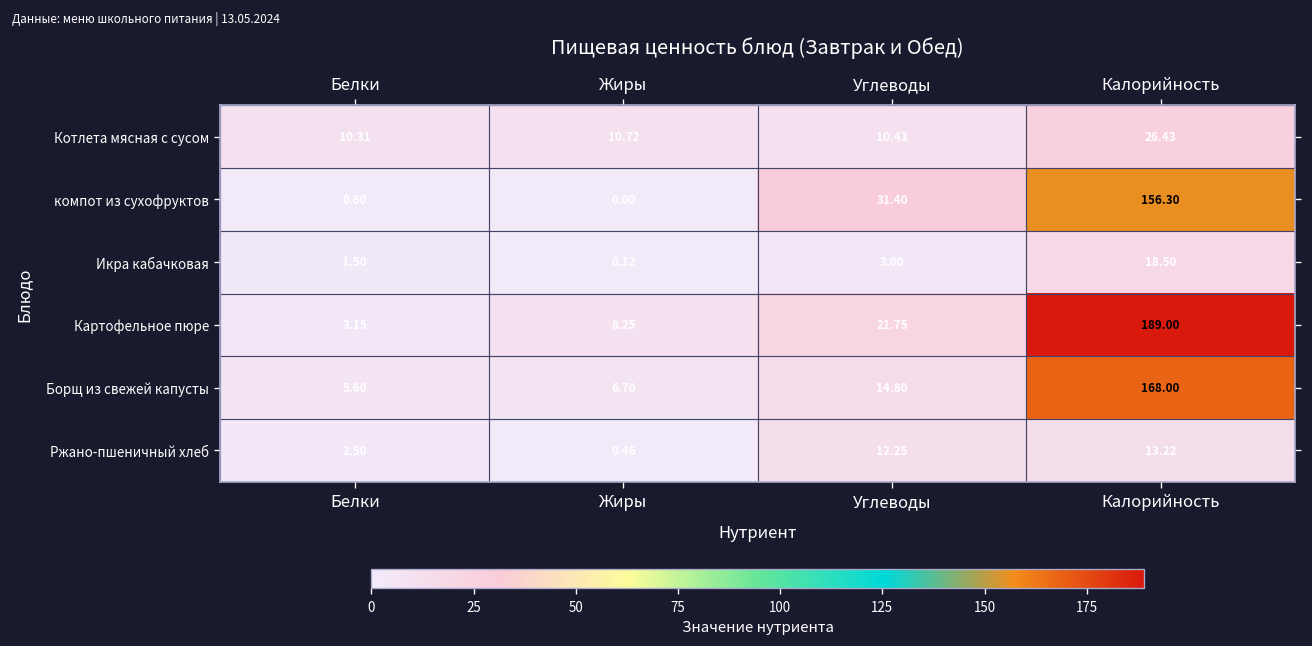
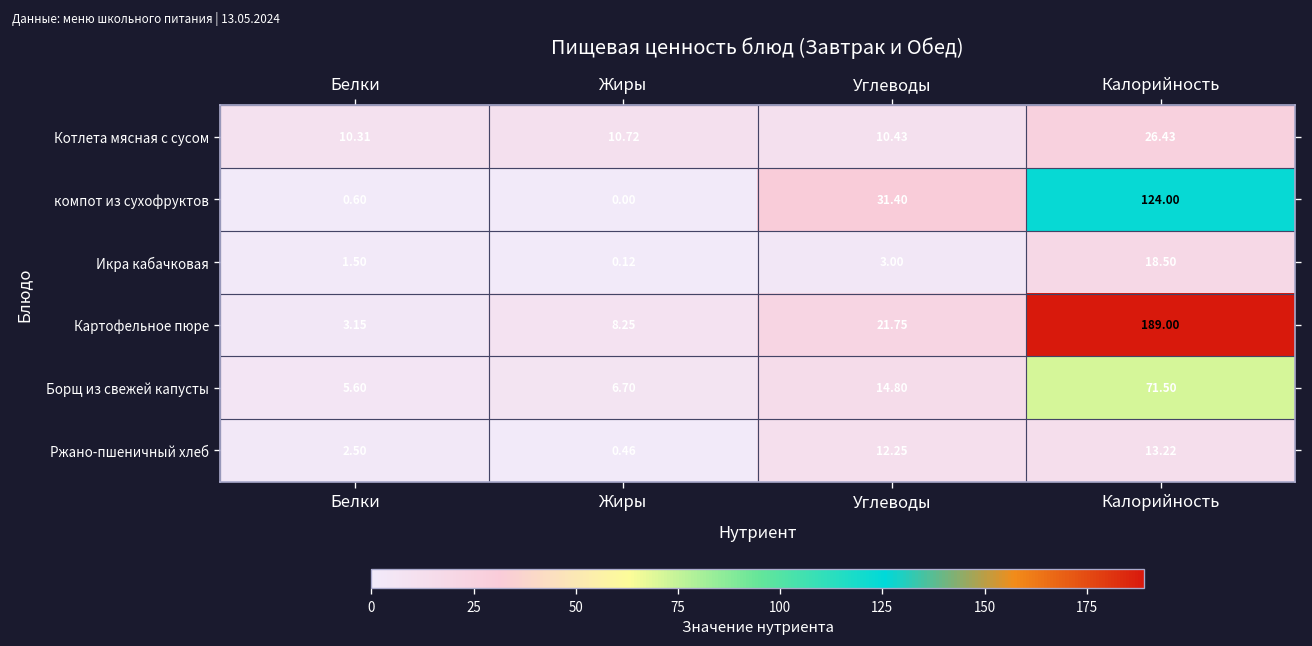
компот из сухофруктов, Калорийность: 156.30 -> 124.00
Борщ из свежей капусты, Калорийность: 168.00 -> 71.50
